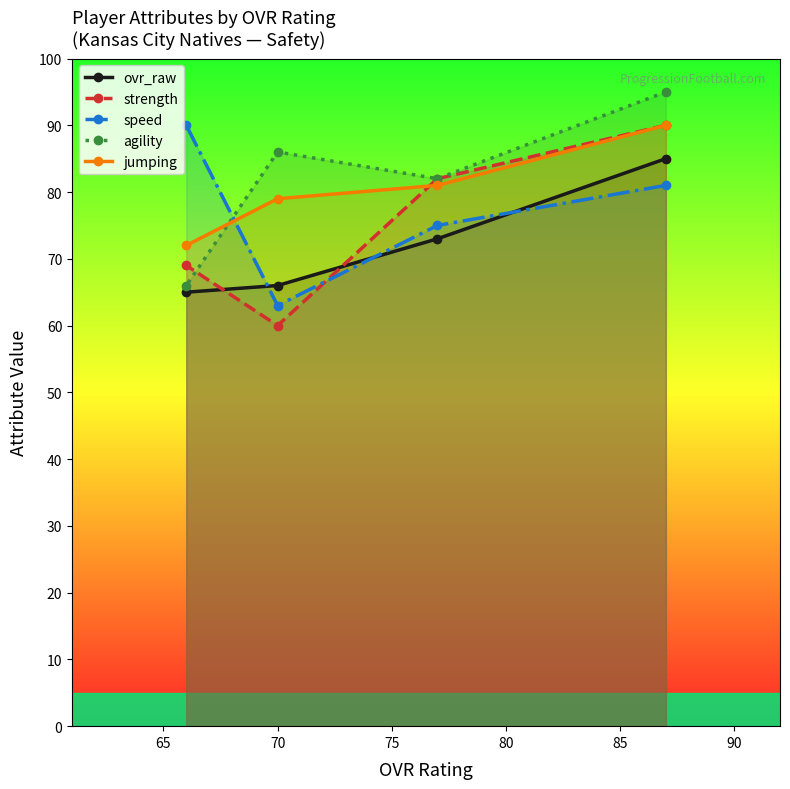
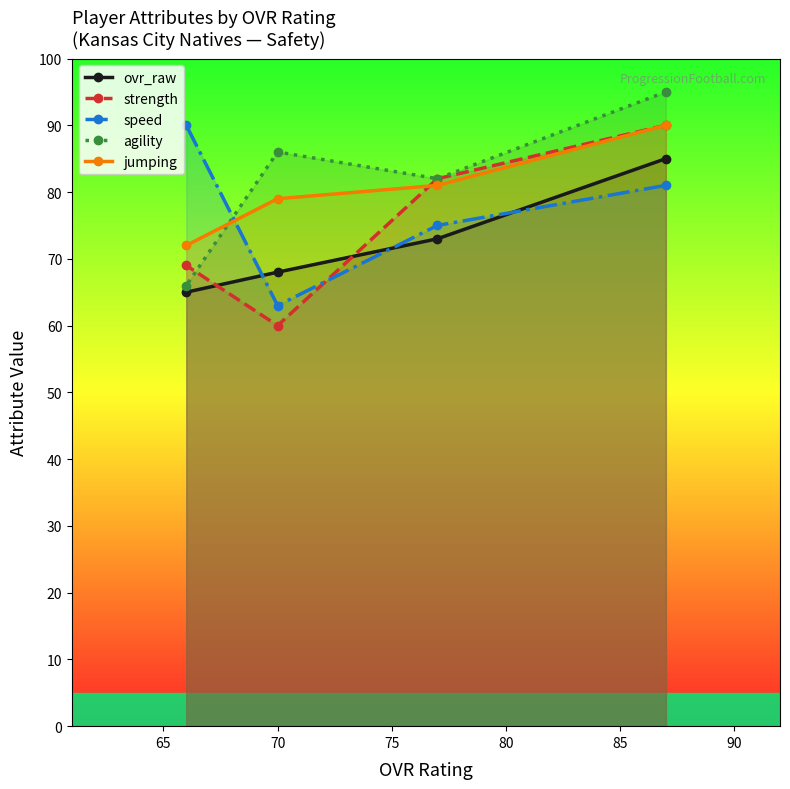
ovr_raw, 70: 66 -> 68
